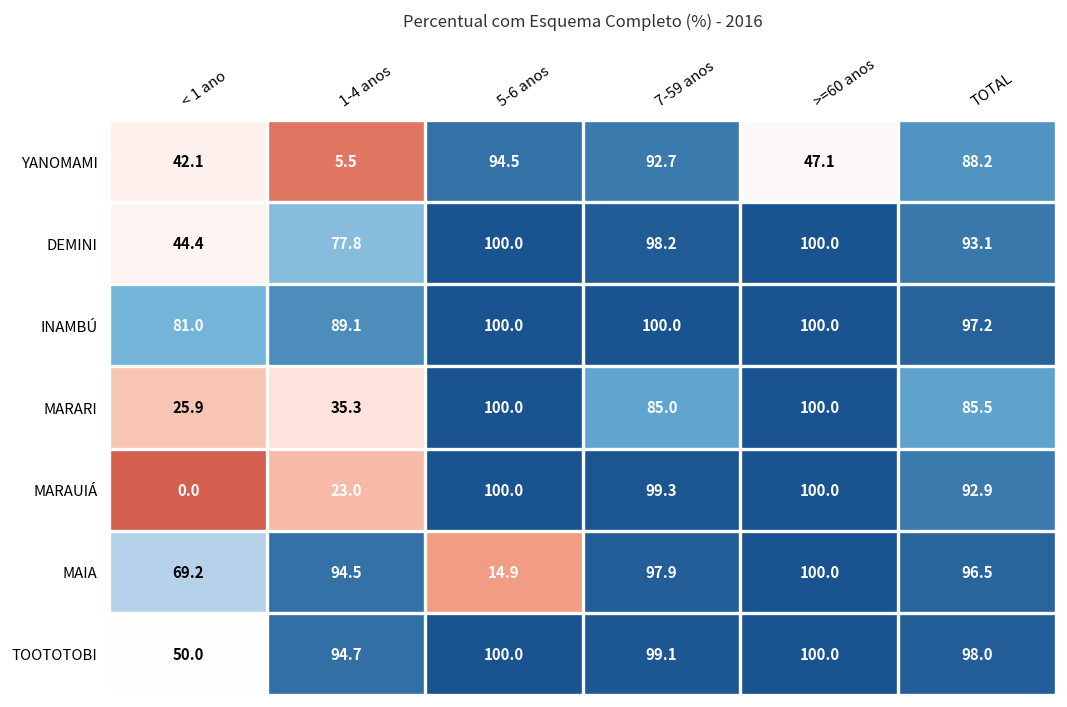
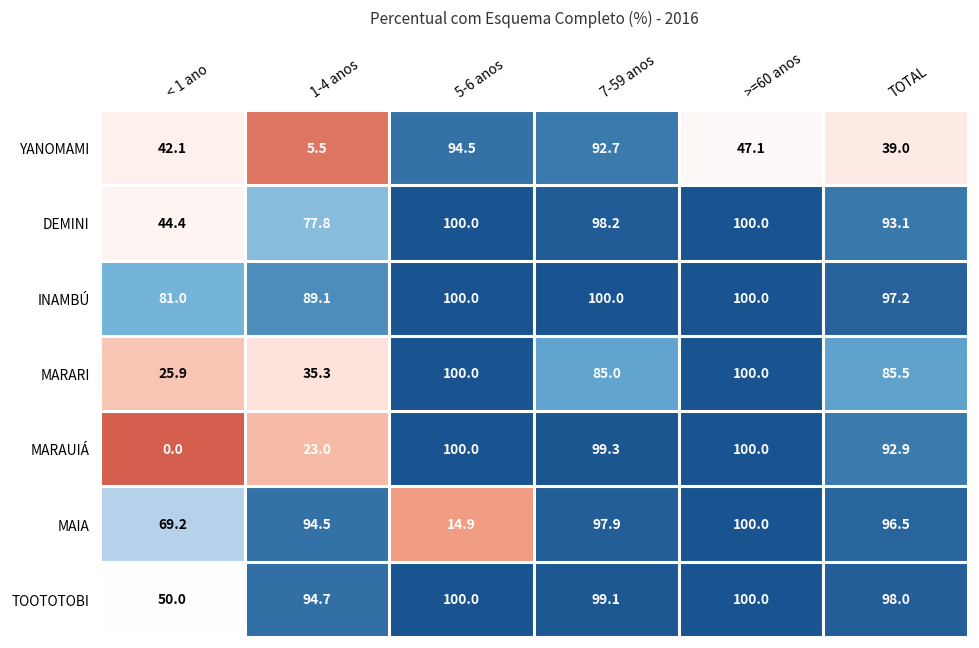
YANOMAMI, TOTAL: 88.2 -> 39.0
